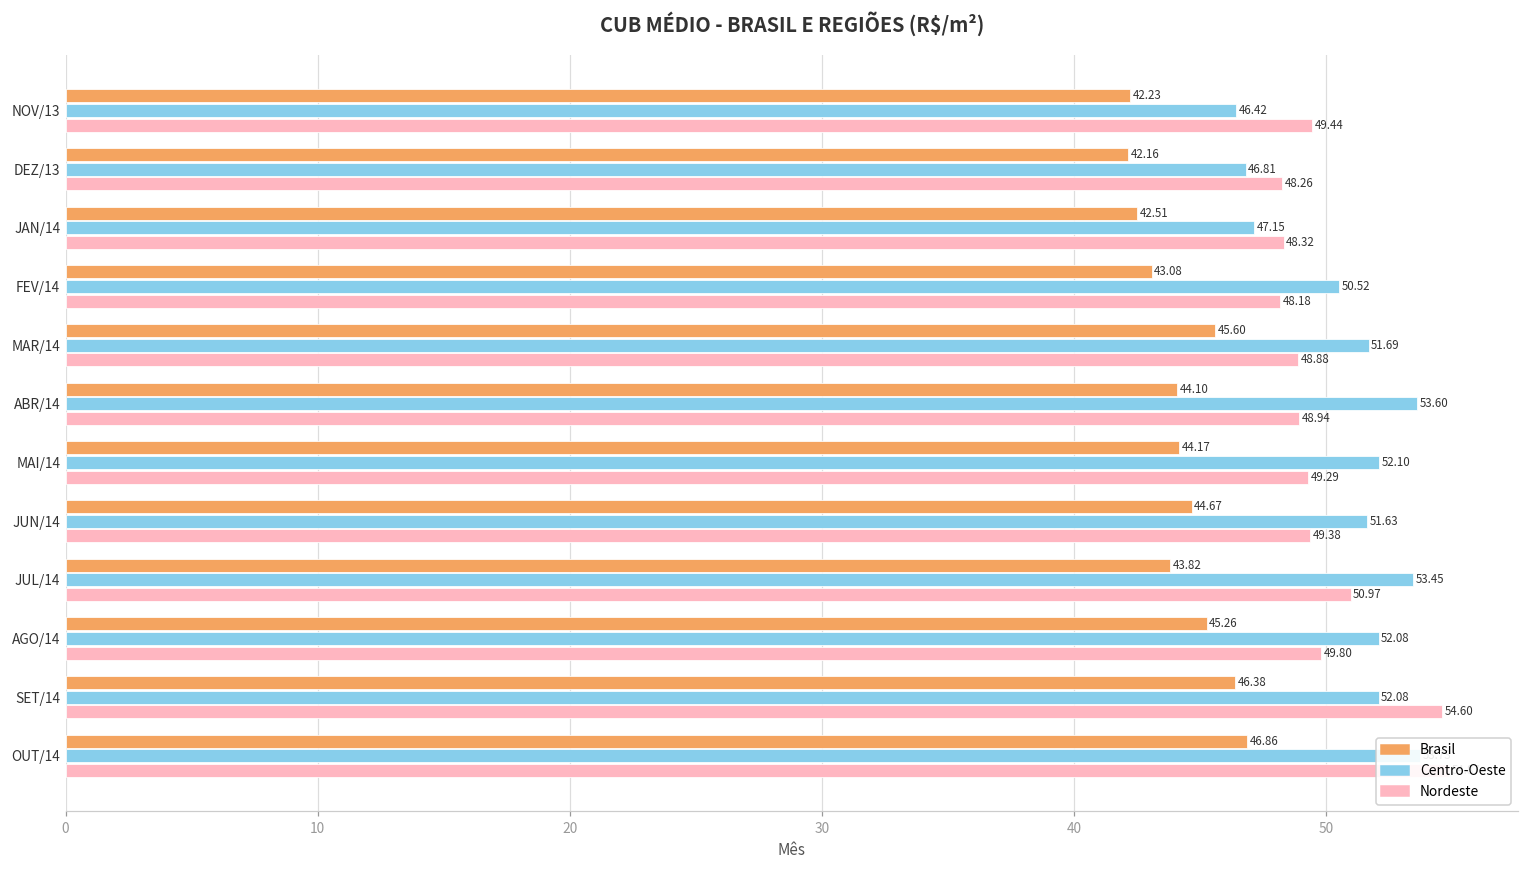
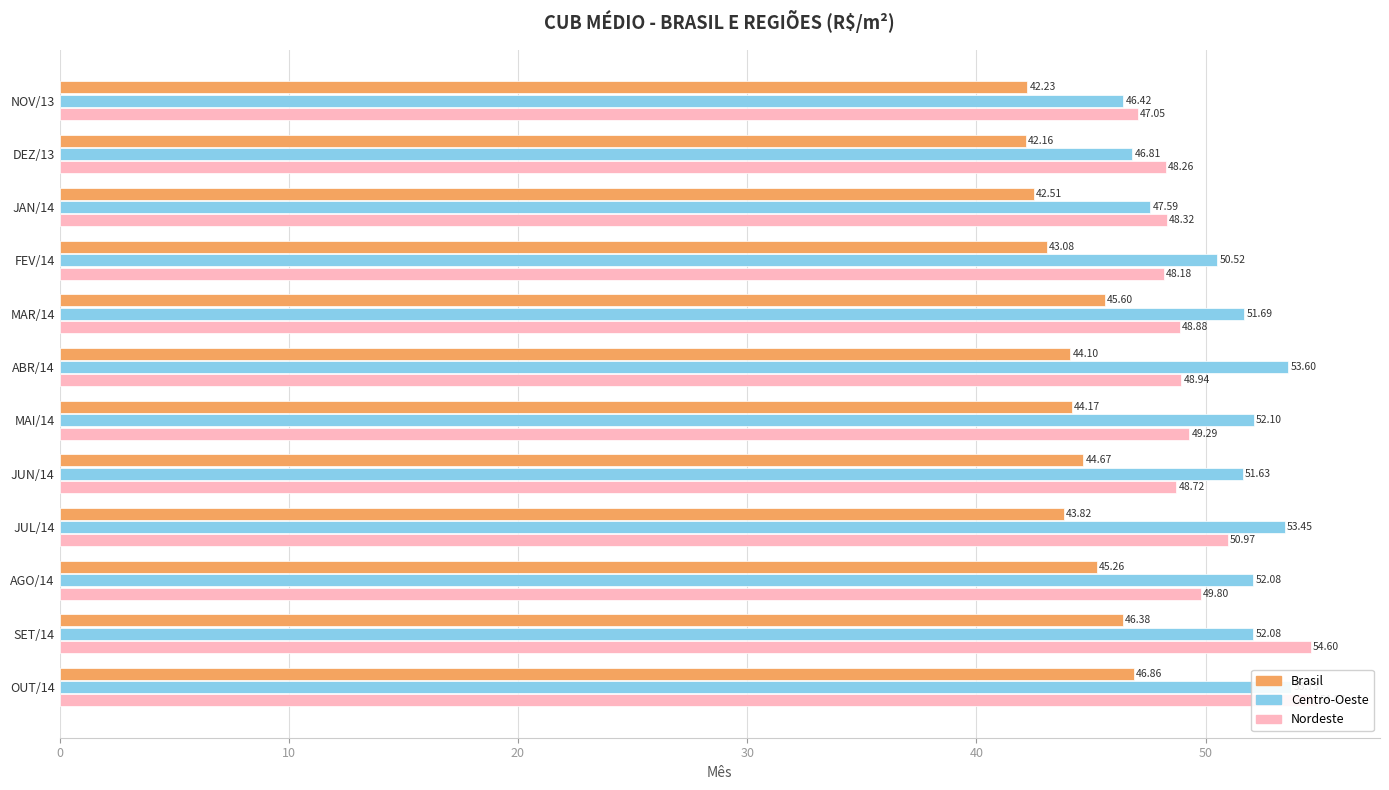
Nordeste, NOV/13: 49.44 -> 47.05
Centro-Oeste, JAN/14: 47.15 -> 47.59
Nordeste, JUN/14: 49.38 -> 48.72
